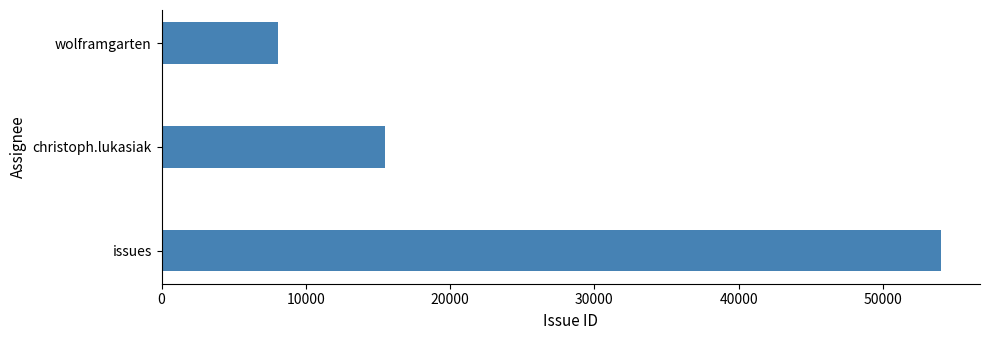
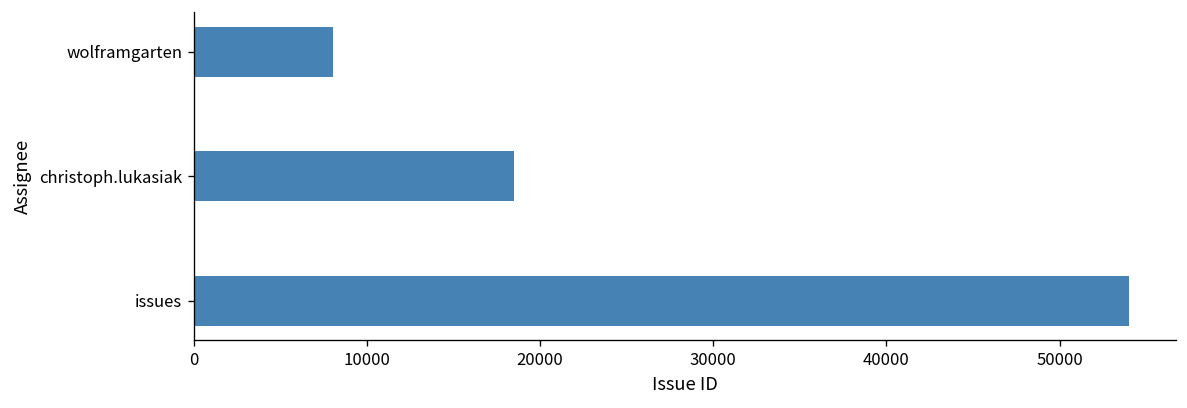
christoph.lukasiak: 15500 -> 18500
